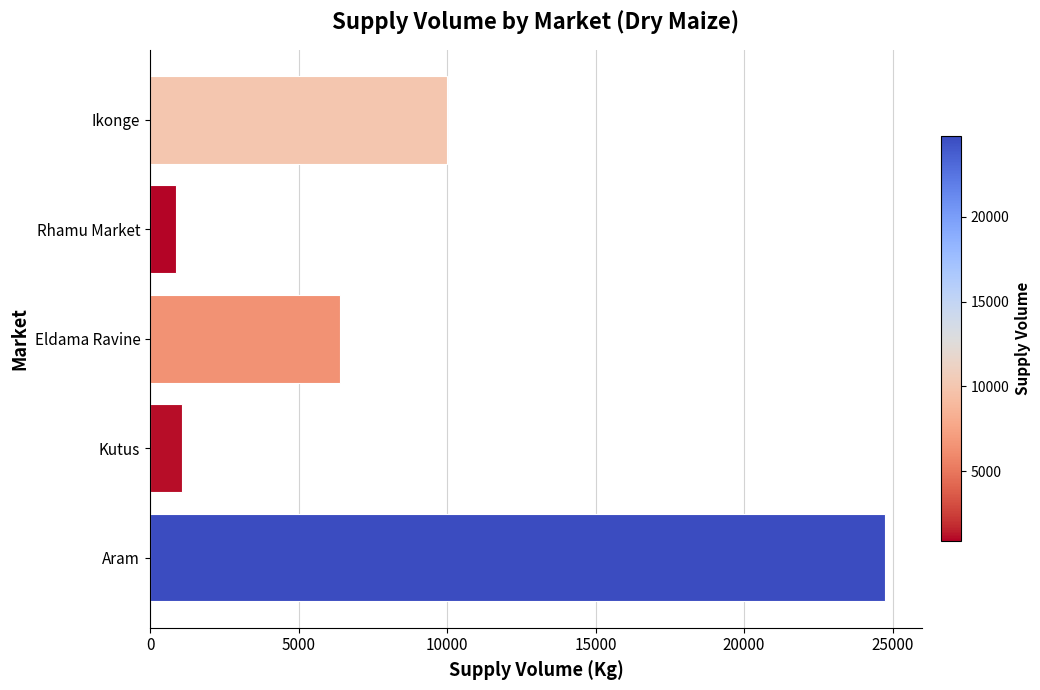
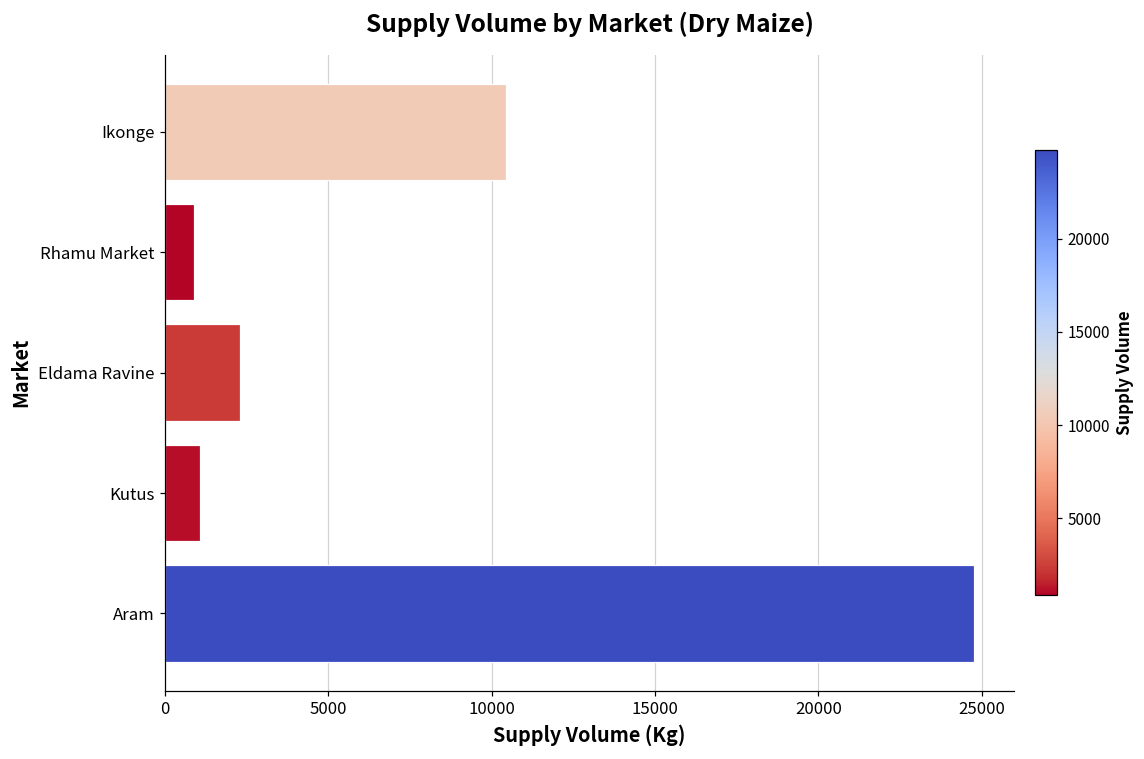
Ikonge: 10000 -> 10400
Eldama Ravine: 6400 -> 2300
